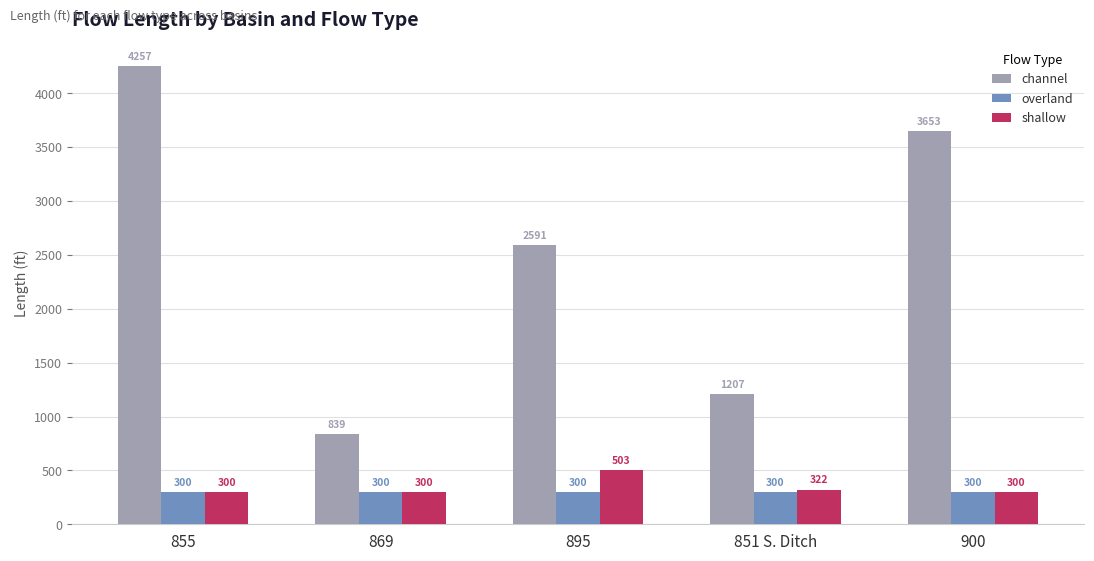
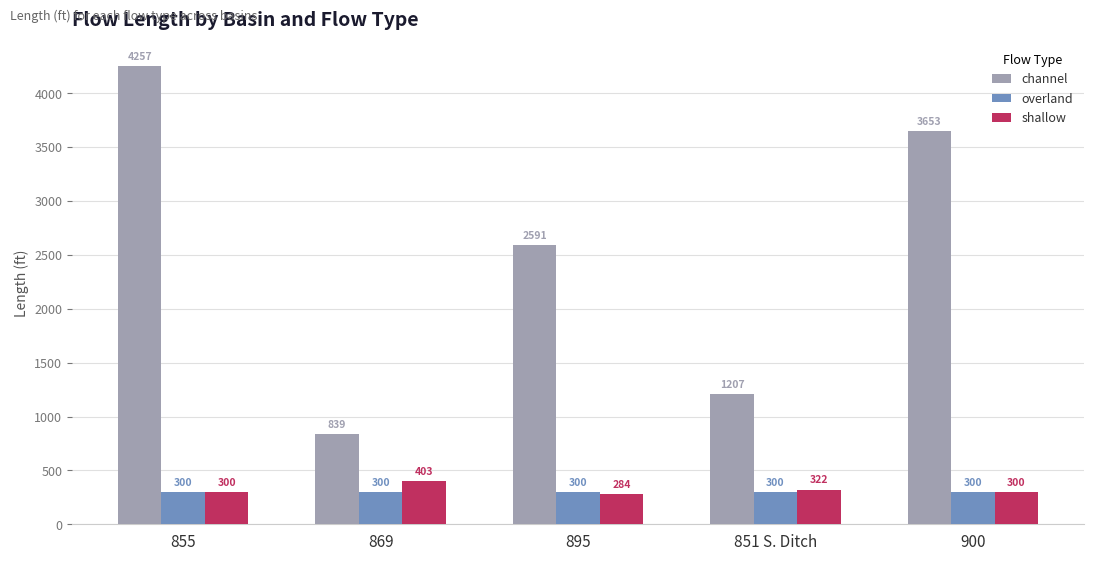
shallow, 869: 300 -> 403
shallow, 895: 503 -> 284
